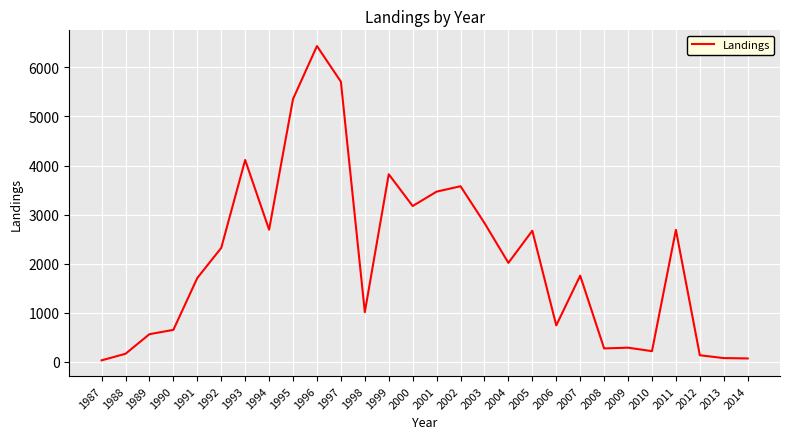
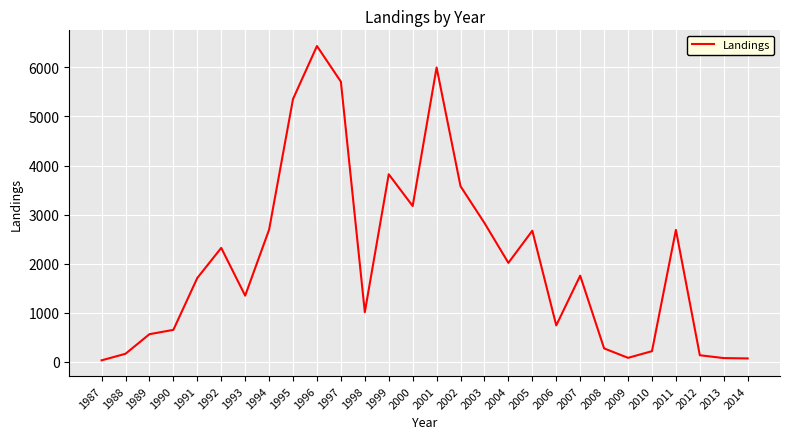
1993: 4100 -> 1400
2001: 3500 -> 6000
2009: 300 -> 100
